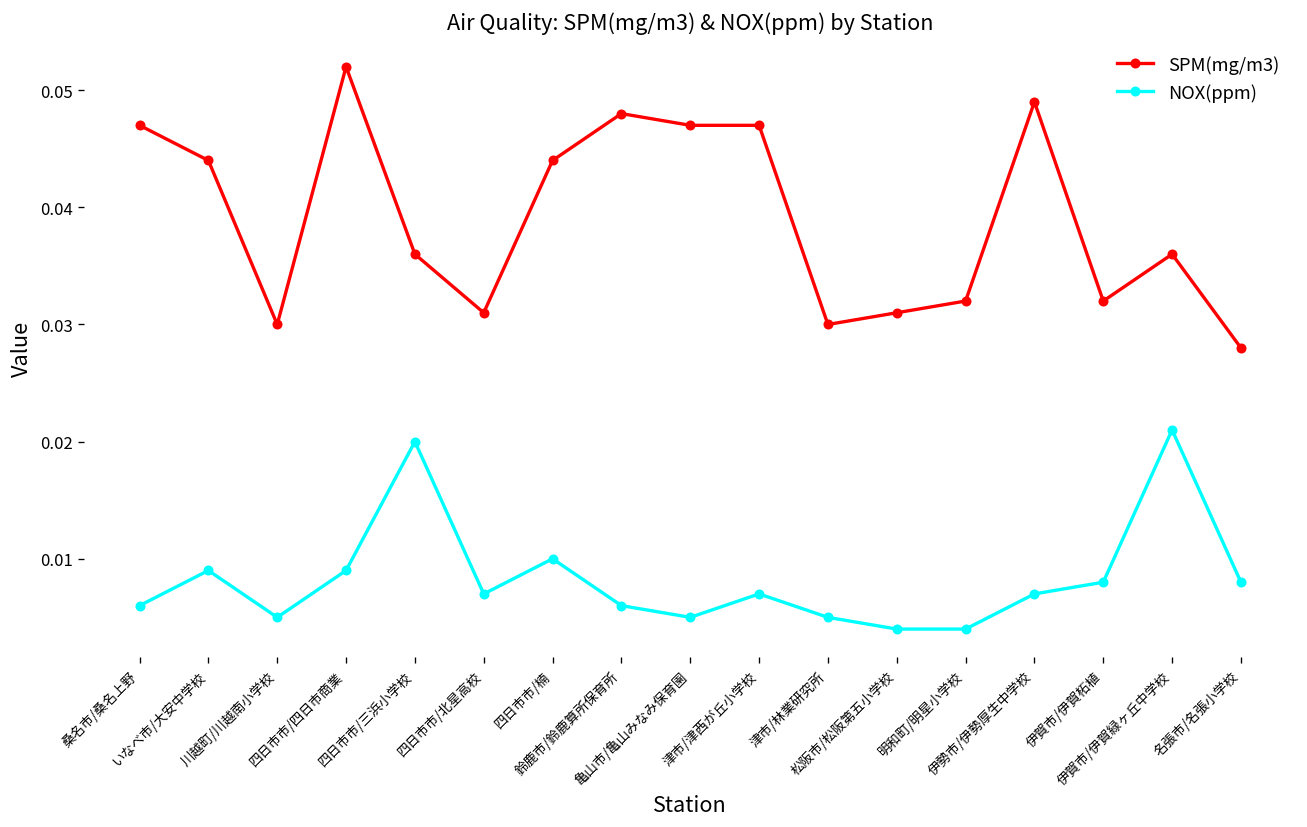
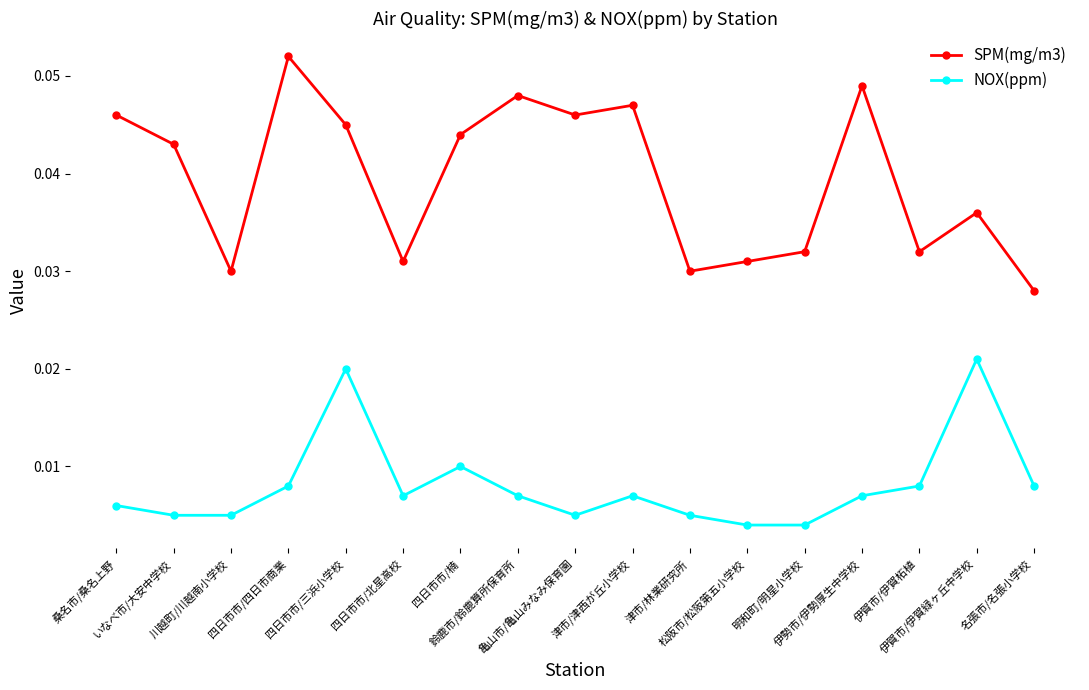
SPM(mg/m3), 桑名市/桑名上野: 0.047 -> 0.046
SPM(mg/m3), いなべ市/大安中学校: 0.044 -> 0.043
NOX(ppm), いなべ市/大安中学校: 0.009 -> 0.005
NOX(ppm), 四日市市/四日市商業: 0.009 -> 0.008
SPM(mg/m3), 四日市市/三浜小学校: 0.036 -> 0.045
NOX(ppm), 鈴鹿市/鈴鹿算所保育所: 0.006 -> 0.007
SPM(mg/m3), 亀山市/亀山みなみ保育園: 0.047 -> 0.046
